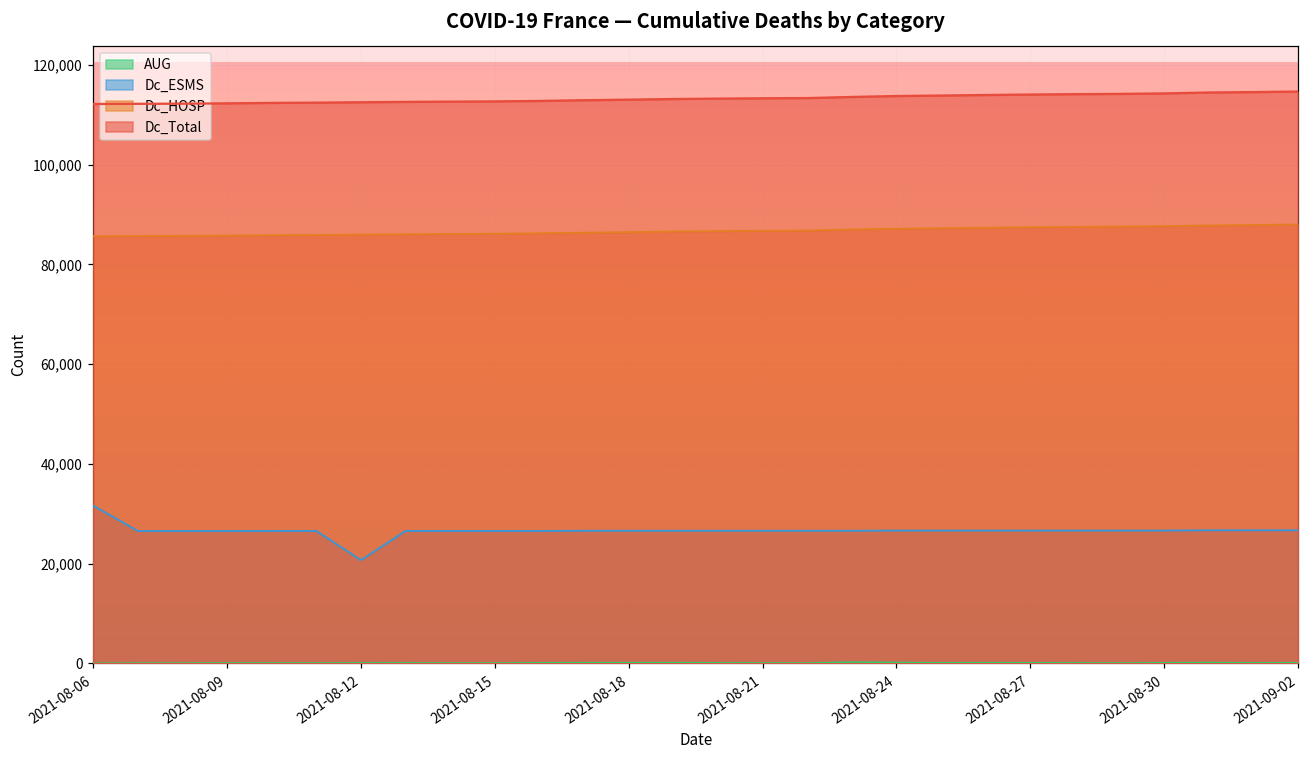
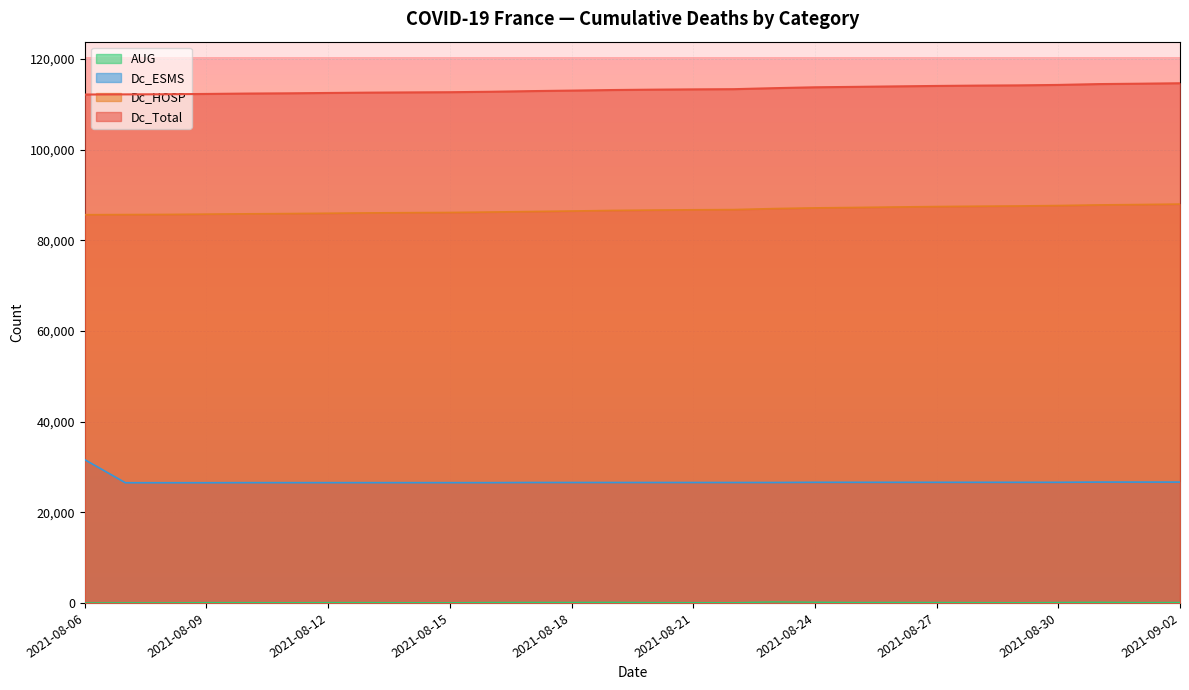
Dc_ESMS, 2021-08-12: 21,000 -> 27,000
